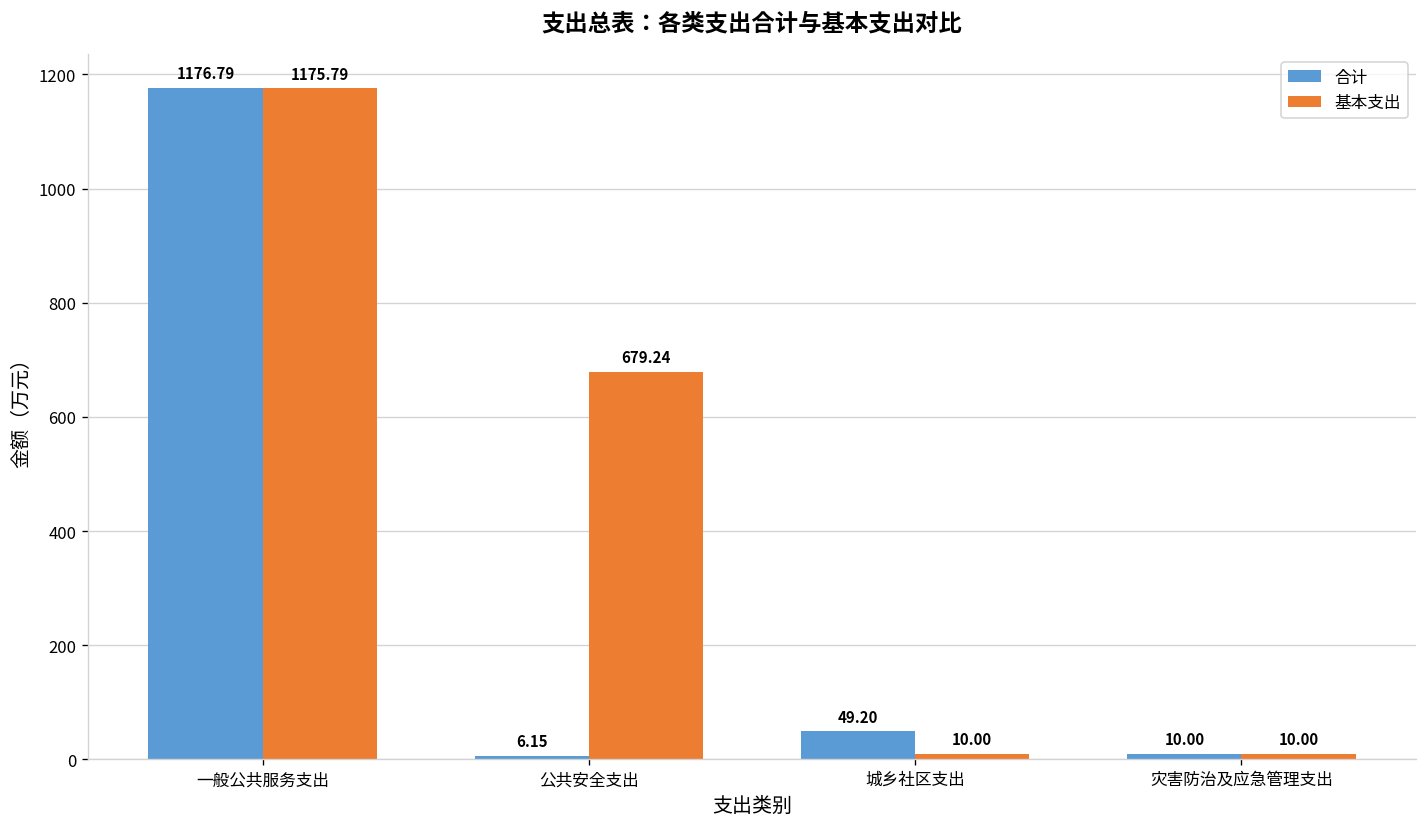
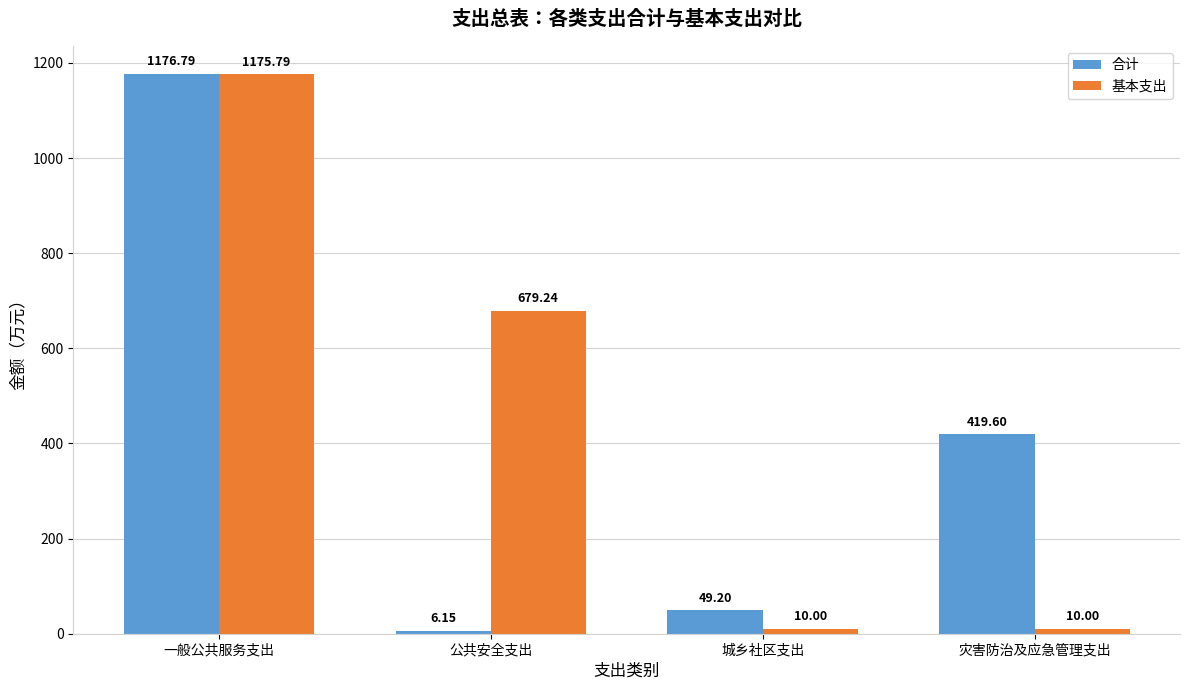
合计, 灾害防治及应急管理支出: 10.00 -> 419.60
